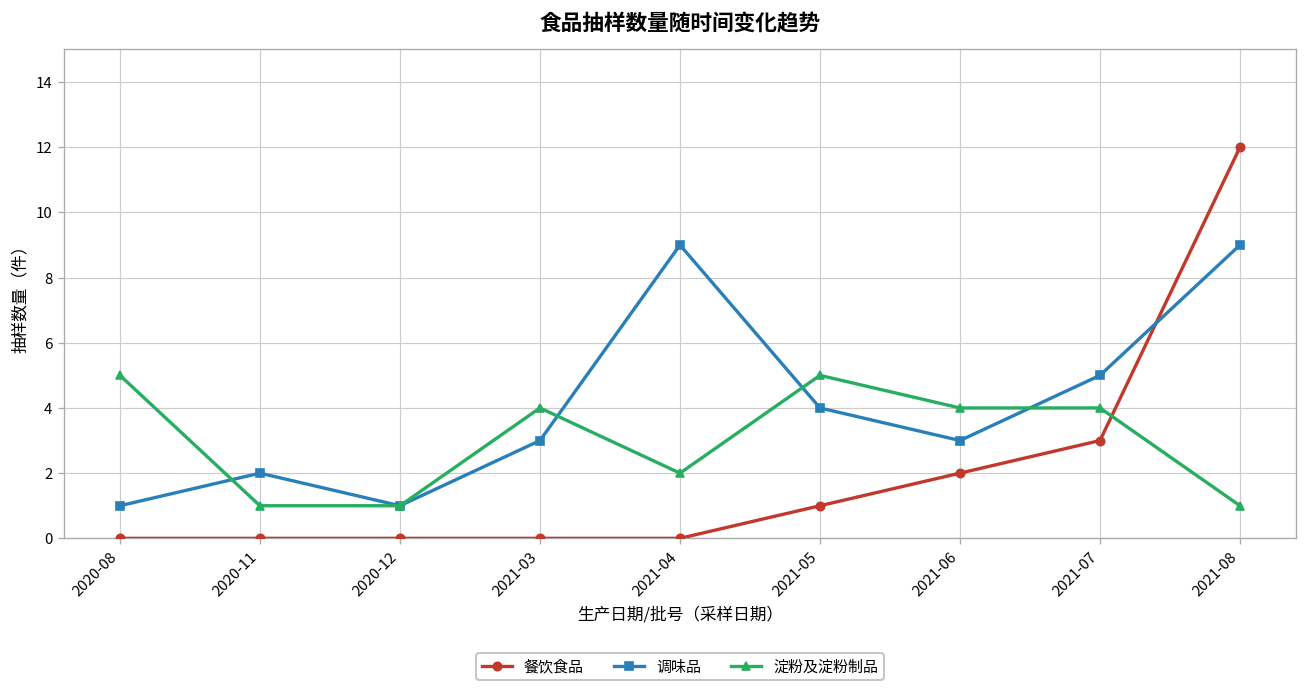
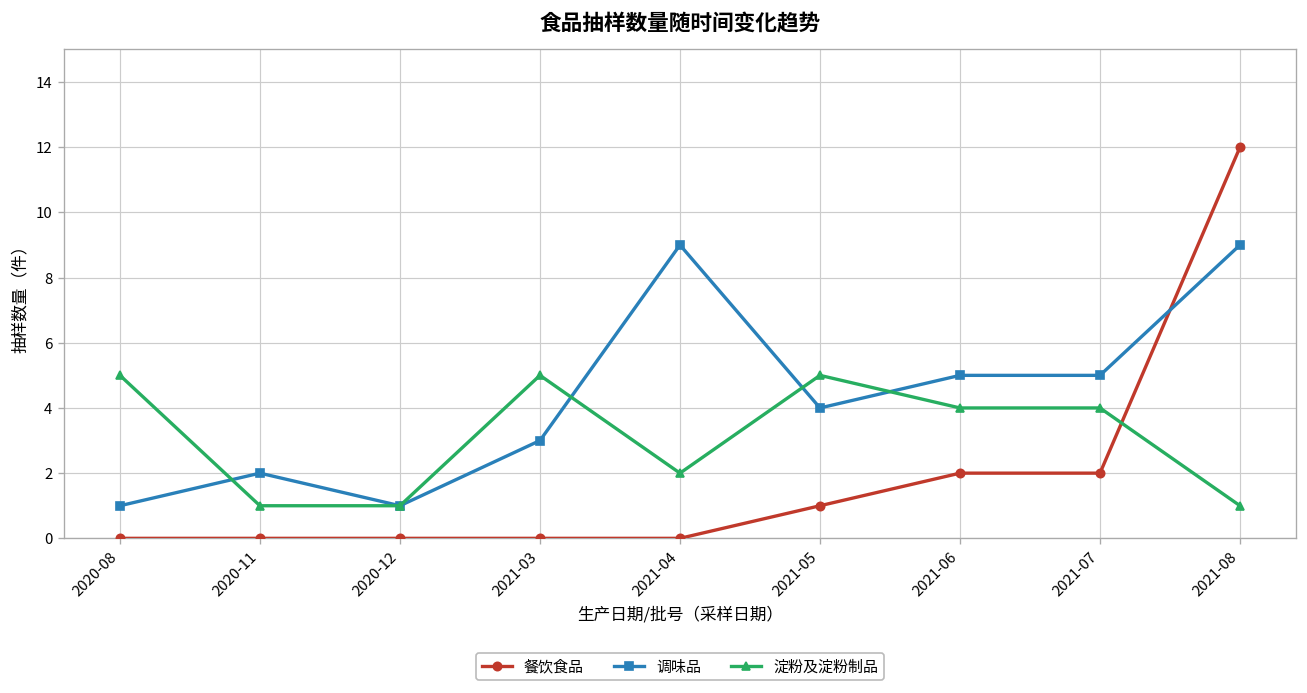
淀粉及淀粉制品, 2021-03: 4 -> 5
调味品, 2021-06: 3 -> 5
餐饮食品, 2021-07: 3 -> 2
